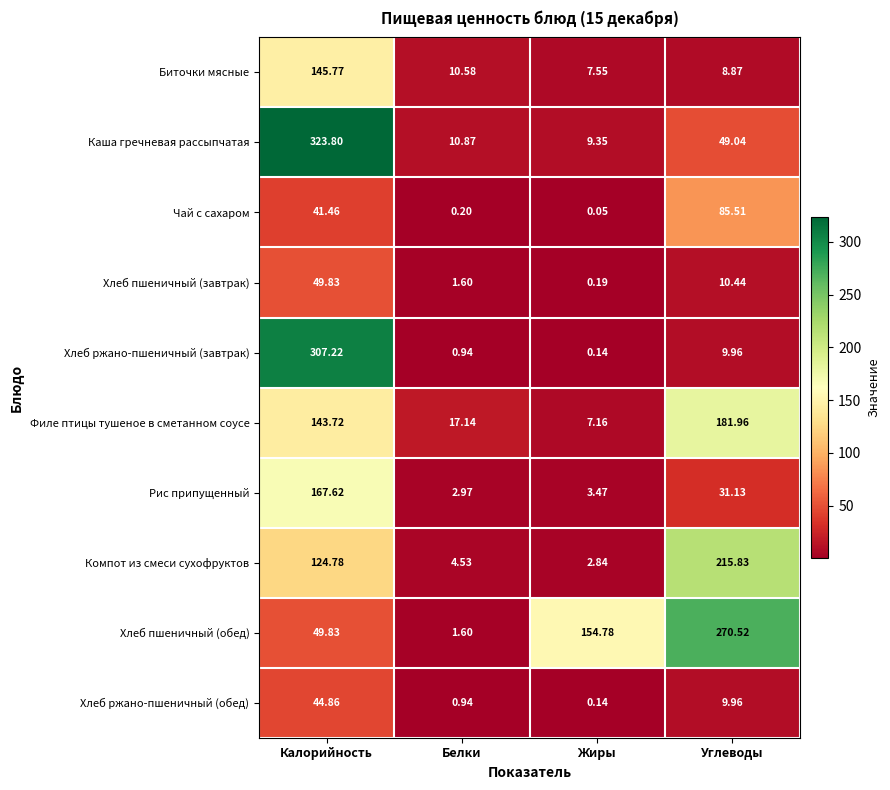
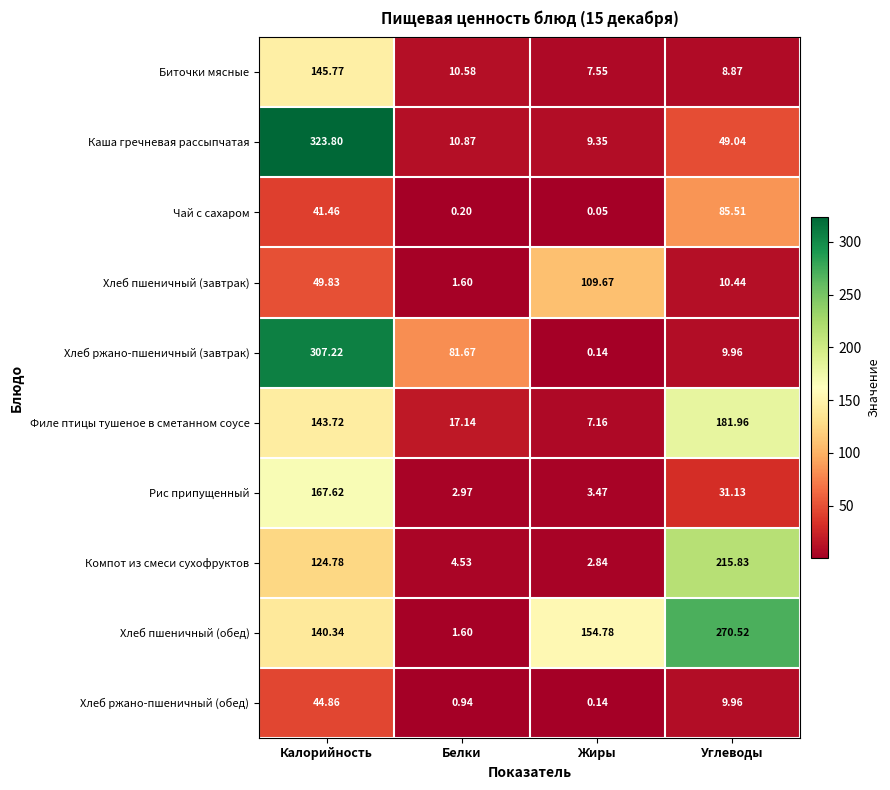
Хлеб пшеничный (завтрак), Жиры: 0.19 -> 109.67
Хлеб ржано-пшеничный (завтрак), Белки: 0.94 -> 81.67
Хлеб пшеничный (обед), Калорийность: 49.83 -> 140.34
